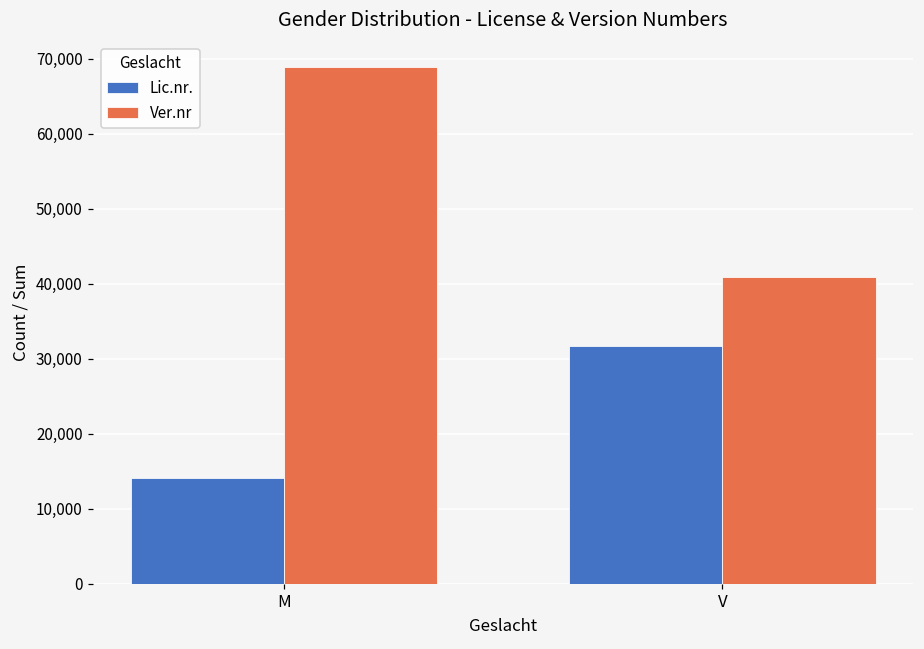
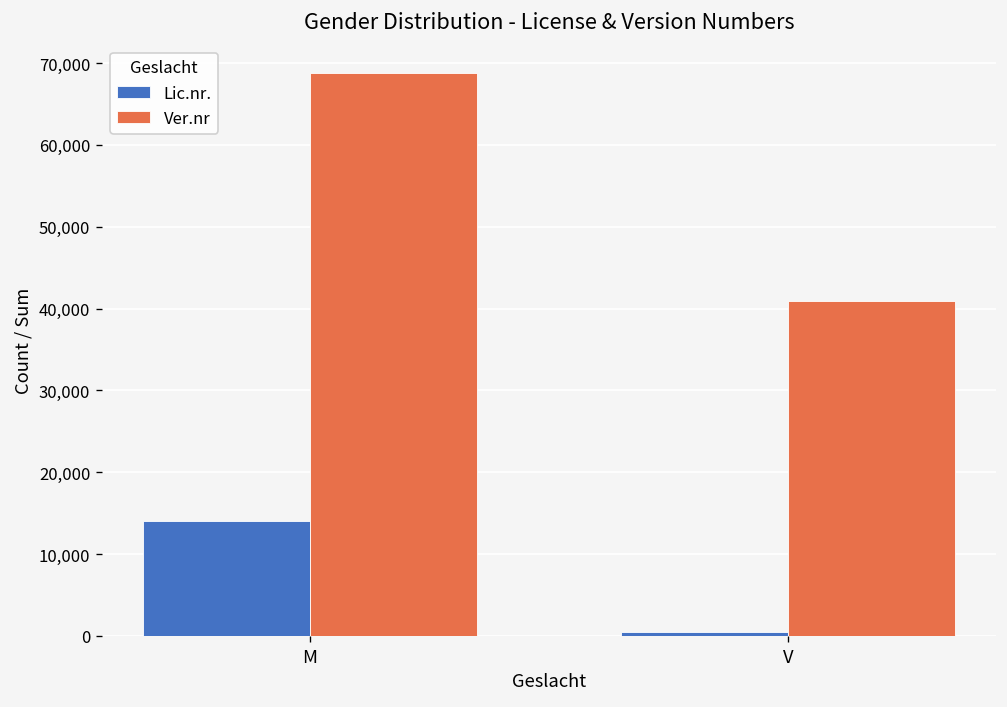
Lic.nr., V: 32,000 -> 0
